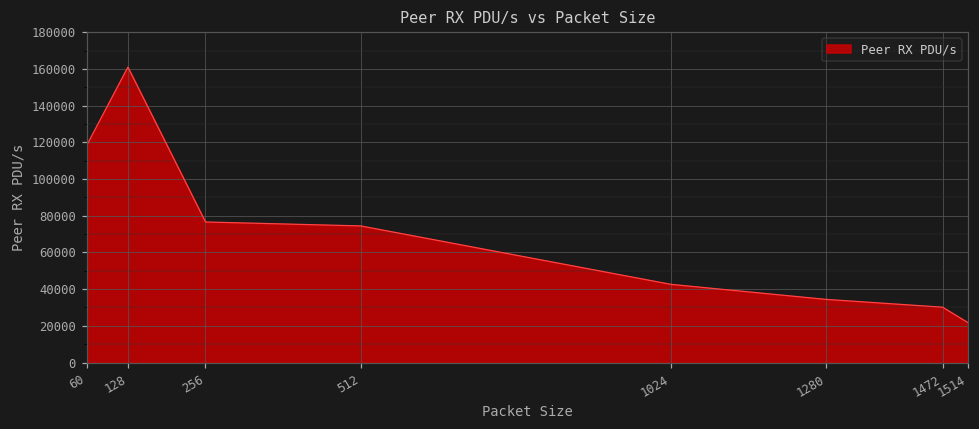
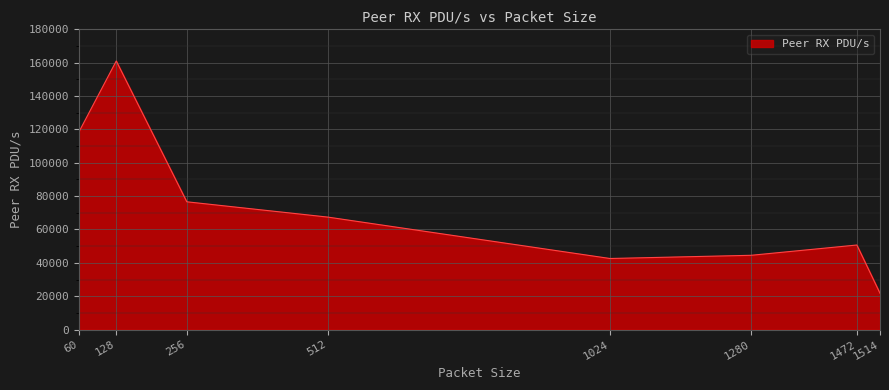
512: 74000 -> 67000
1280: 34000 -> 45000
1472: 30000 -> 51000
